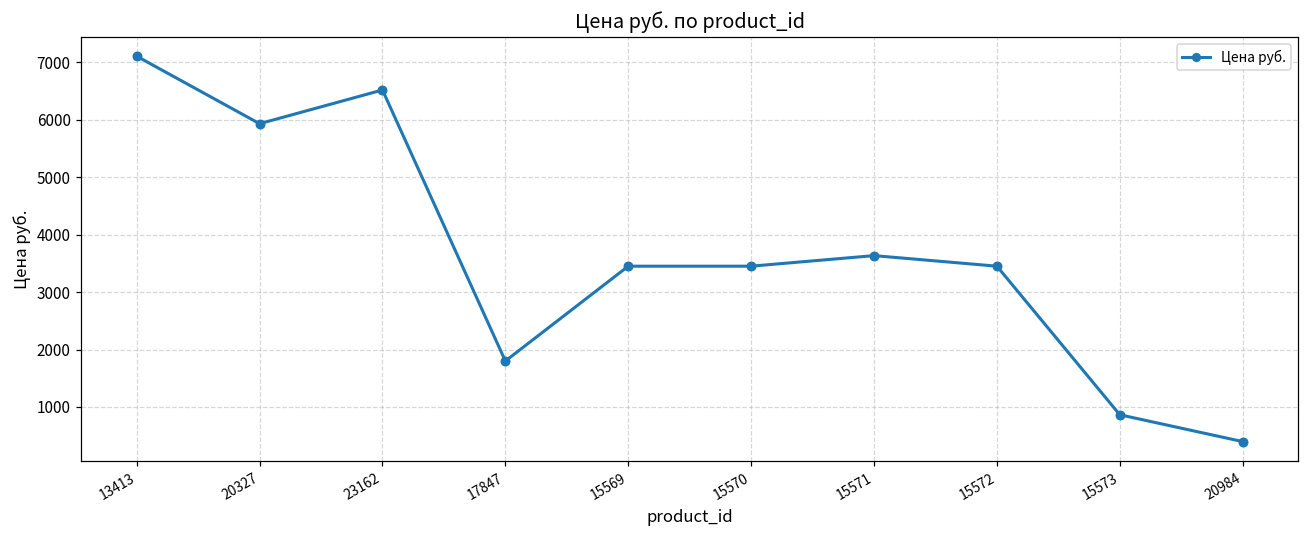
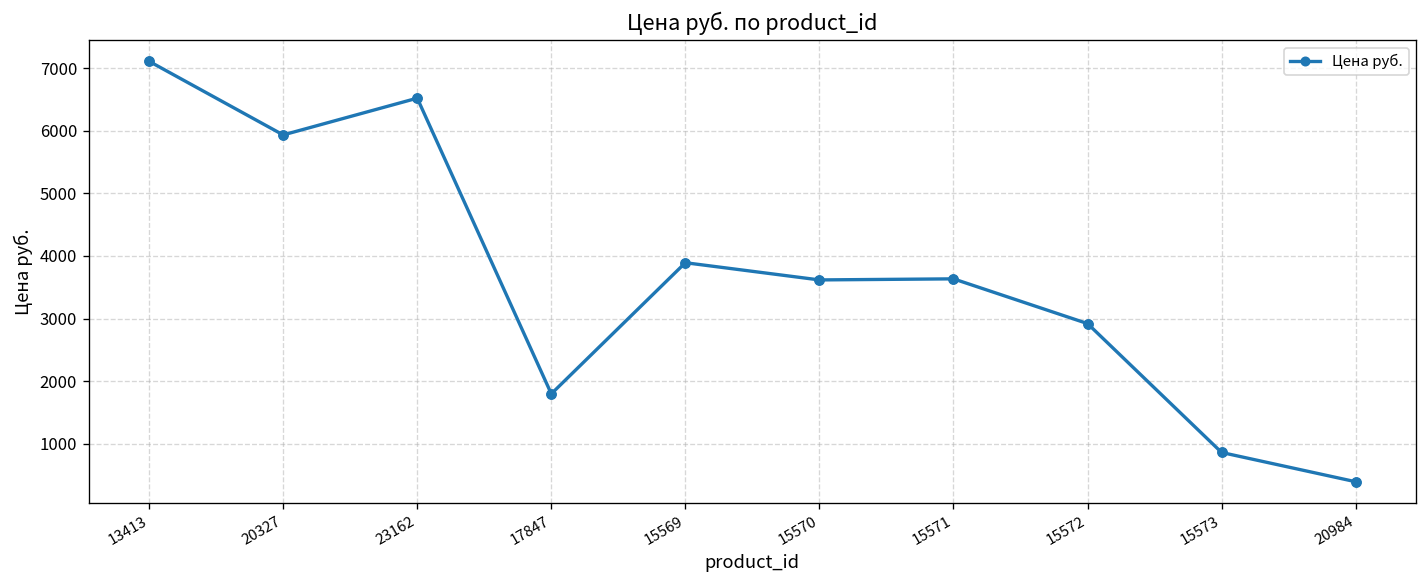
15569: 3500 -> 3900
15570: 3500 -> 3600
15572: 3500 -> 2900
